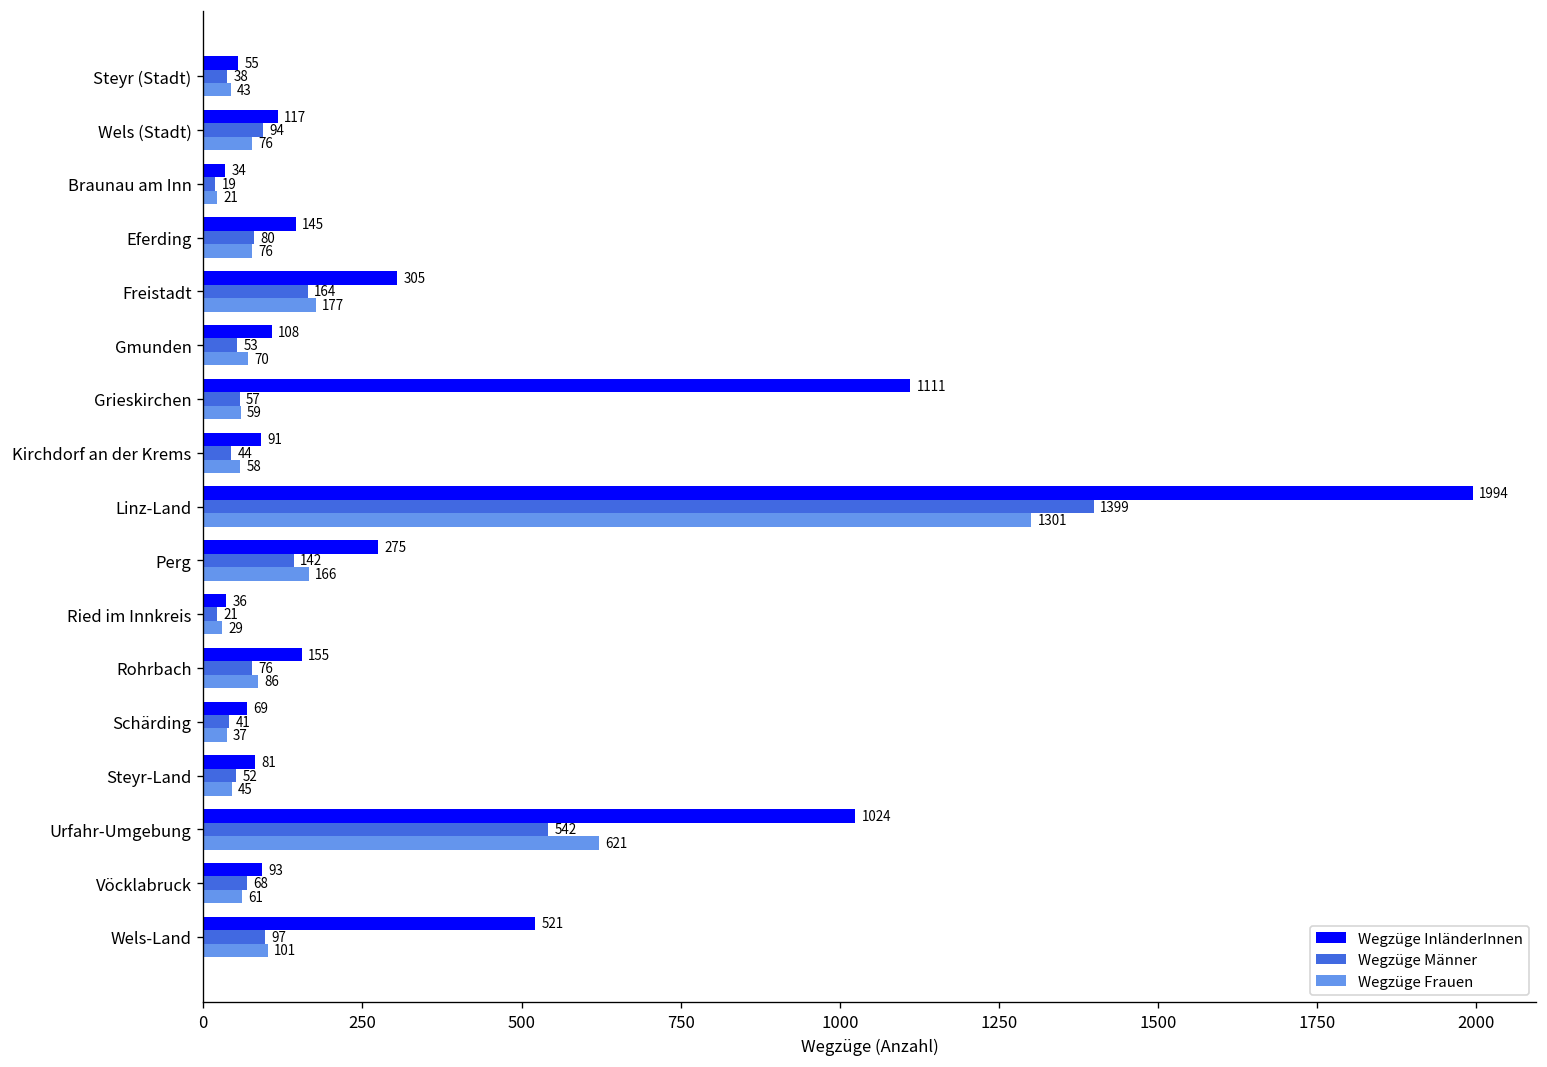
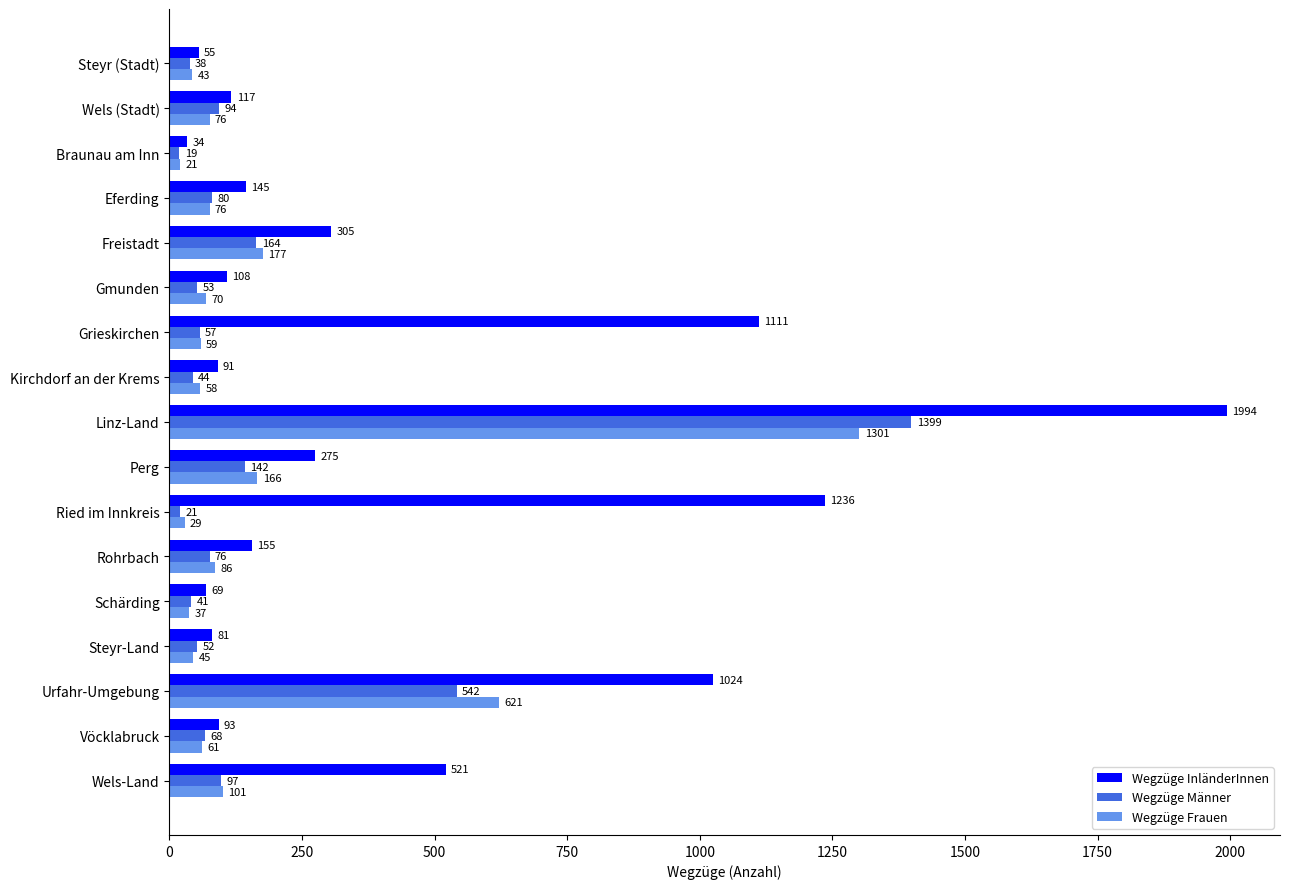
Wegzüge InländerInnen, Ried im Innkreis: 36 -> 1236
